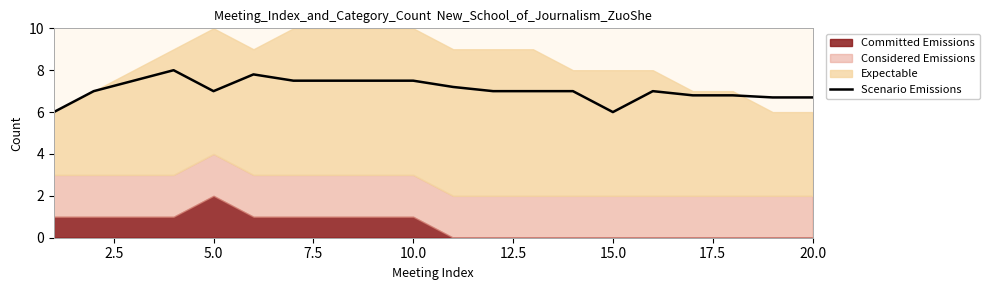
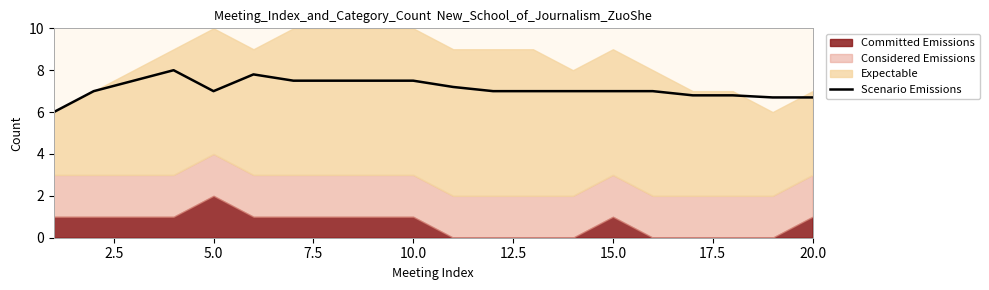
Scenario Emissions, 15.0: 6 -> 7
Committed Emissions, 15.0: 0 -> 1
Committed Emissions, 20.0: 0 -> 1
